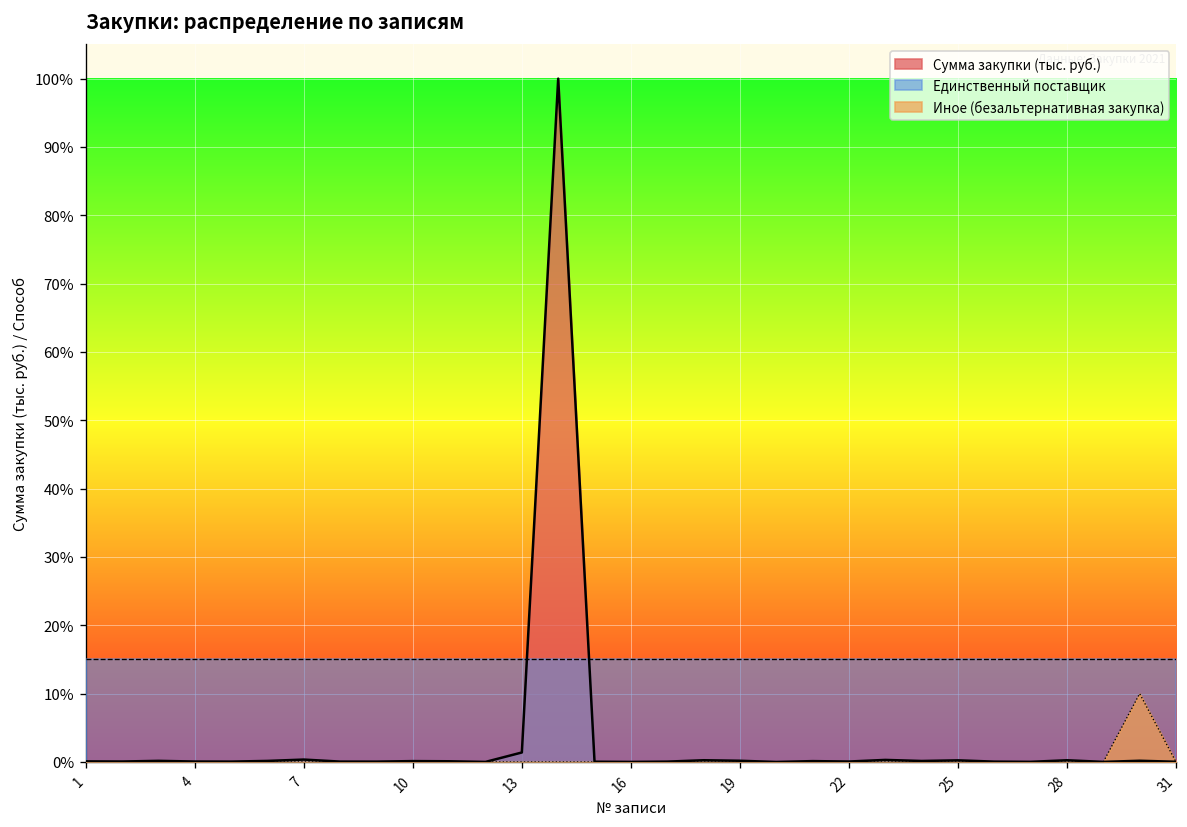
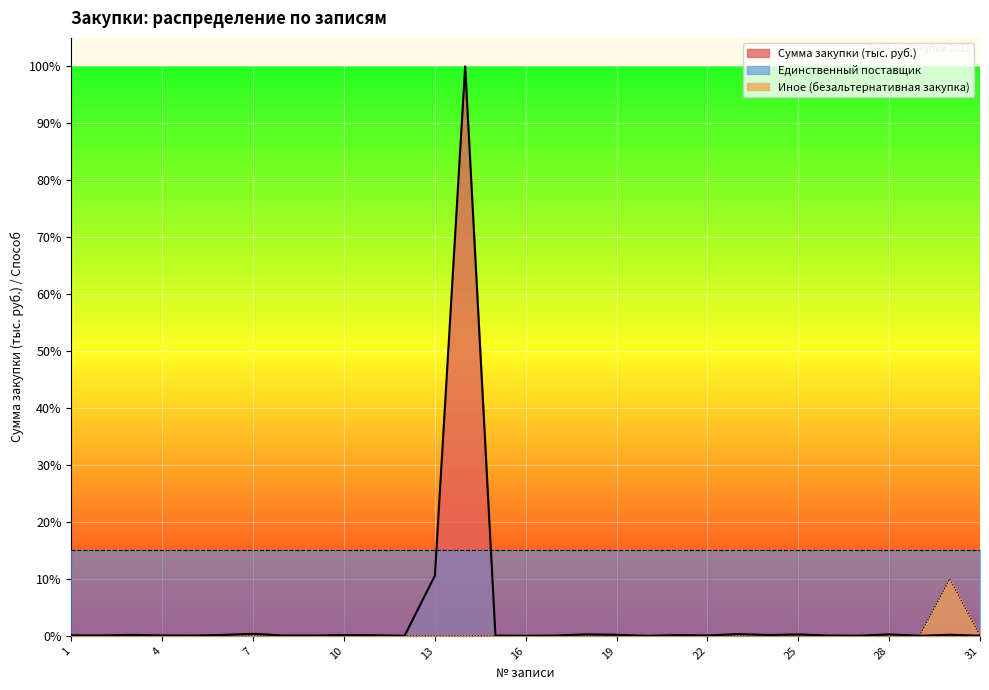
Сумма закупки (тыс. руб.), 13: 1% -> 11%
